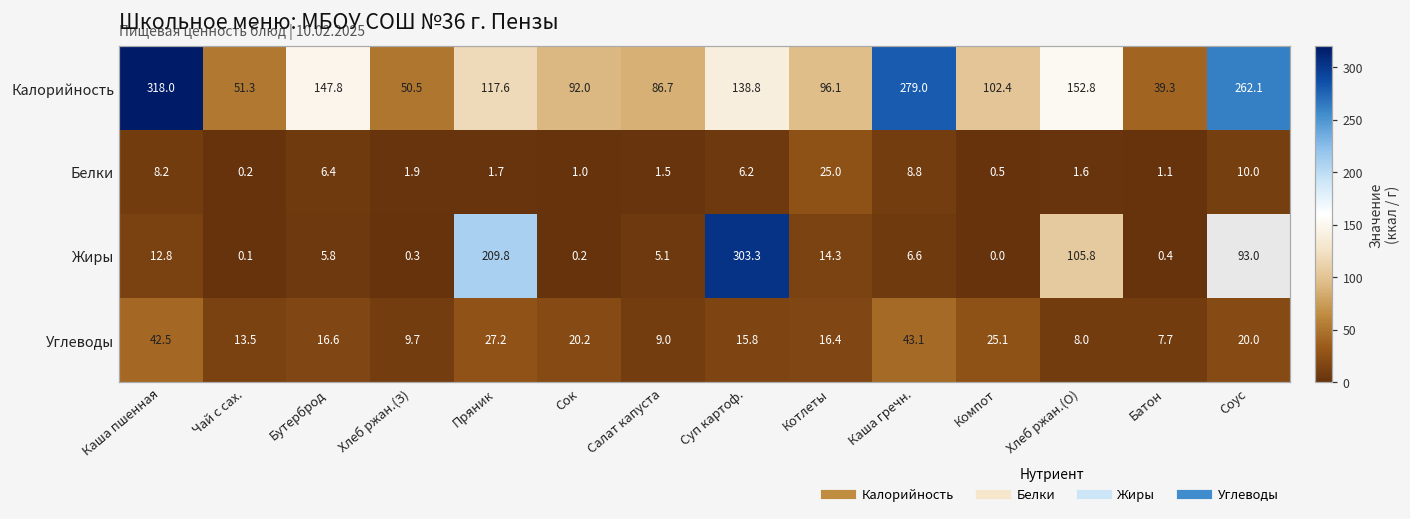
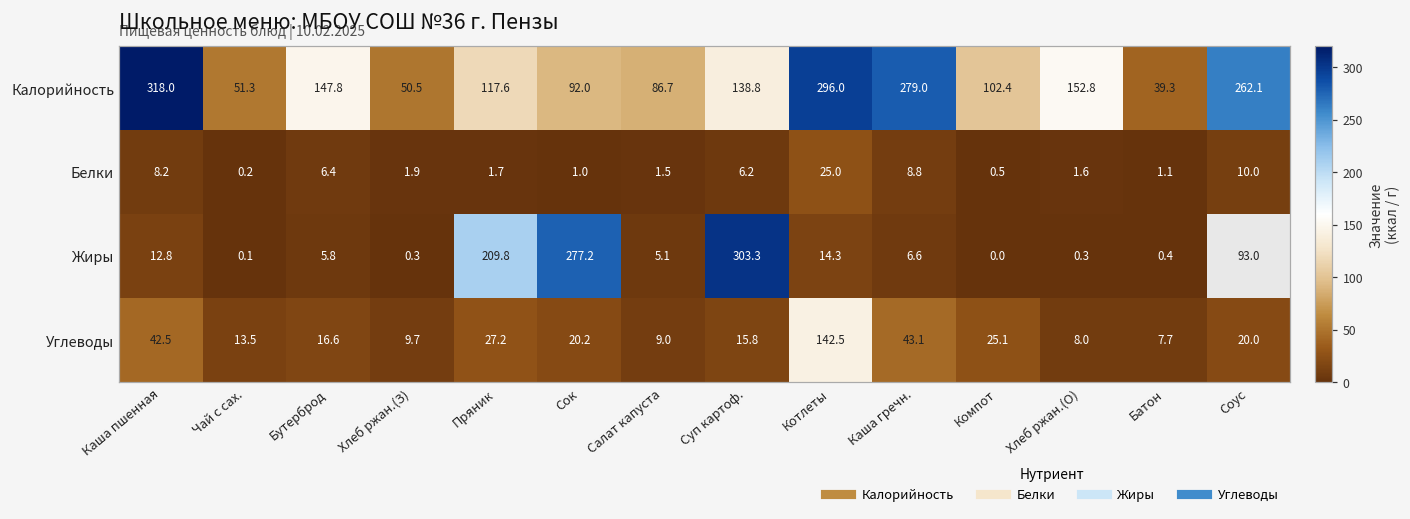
Калорийность, Котлеты: 96.1 -> 296.0
Жиры, Сок: 0.2 -> 277.2
Жиры, Хлеб ржан.(О): 105.8 -> 0.3
Углеводы, Котлеты: 16.4 -> 142.5
